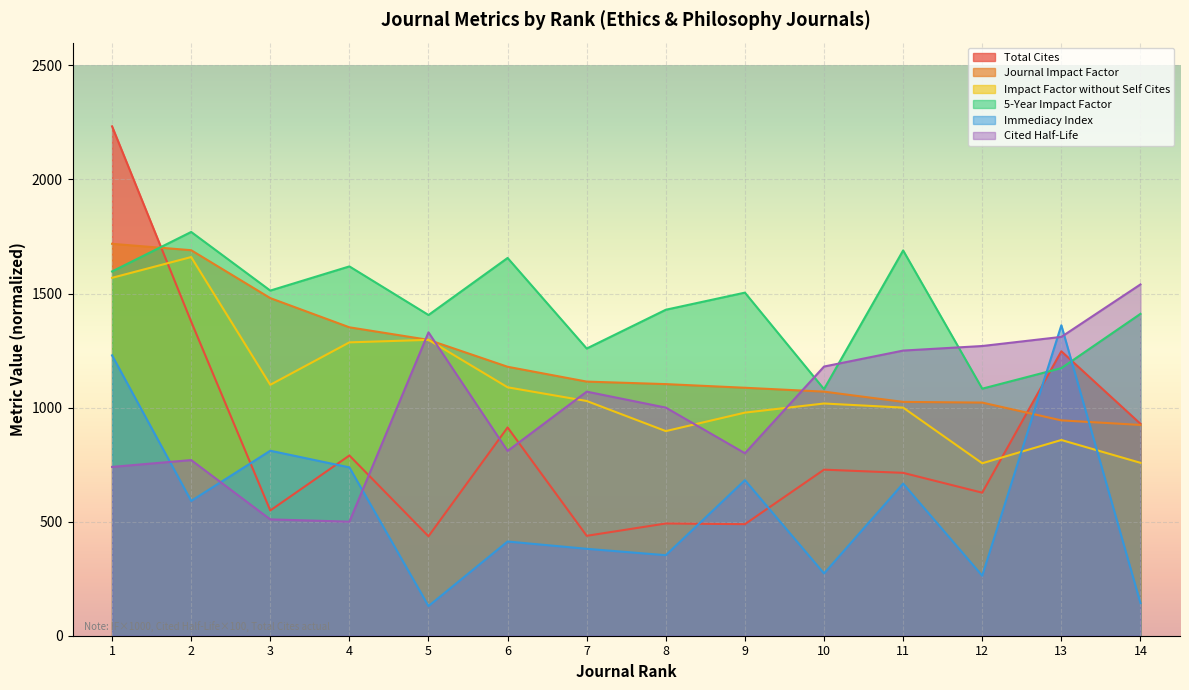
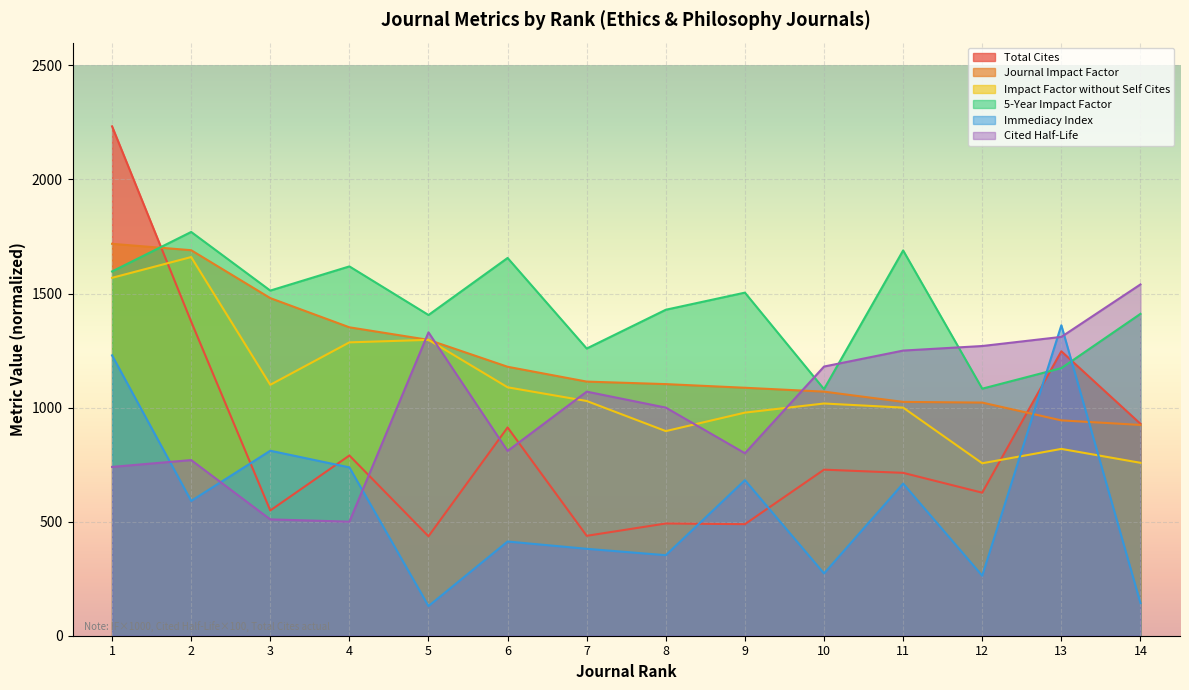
Impact Factor without Self Cites, 13: 860 -> 820
